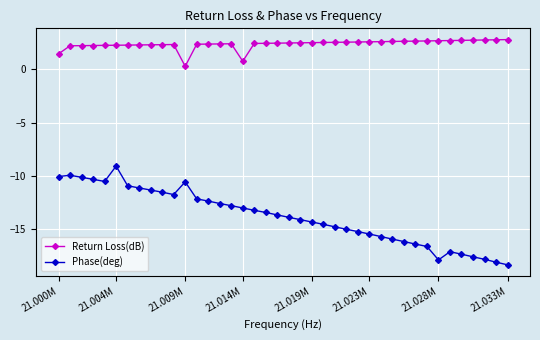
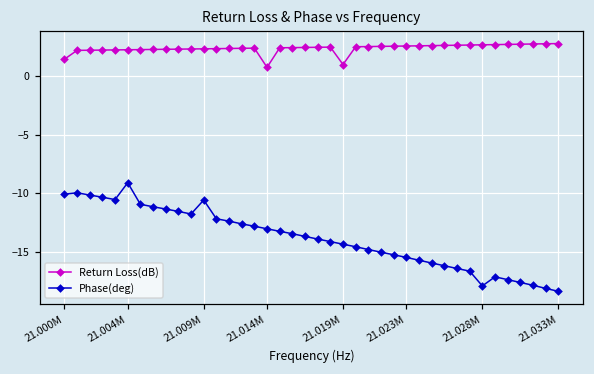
Return Loss(dB), 21.009M: 0.3 -> 2.3
Return Loss(dB), 21.019M: 2.5 -> 1.0
